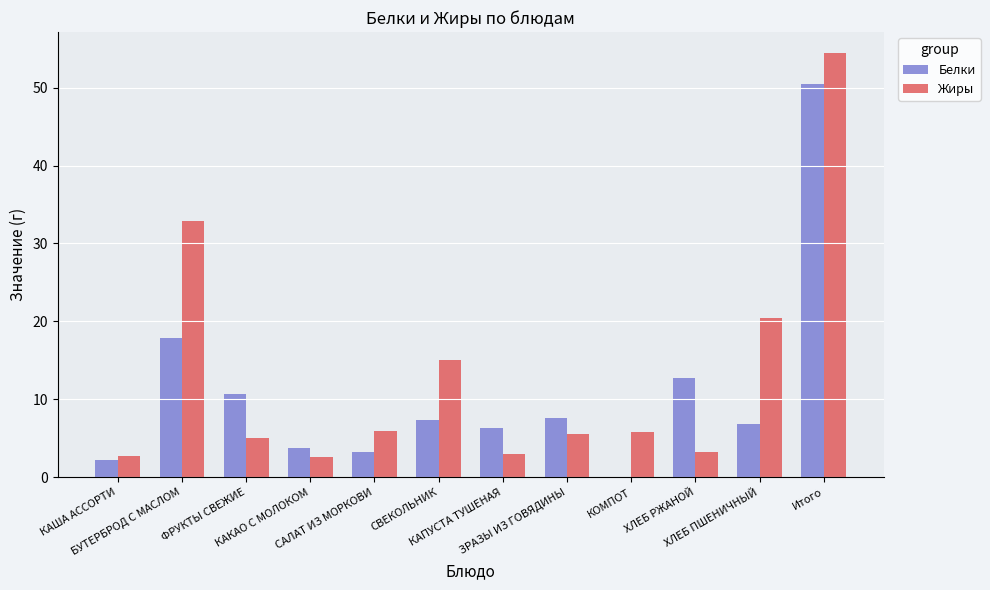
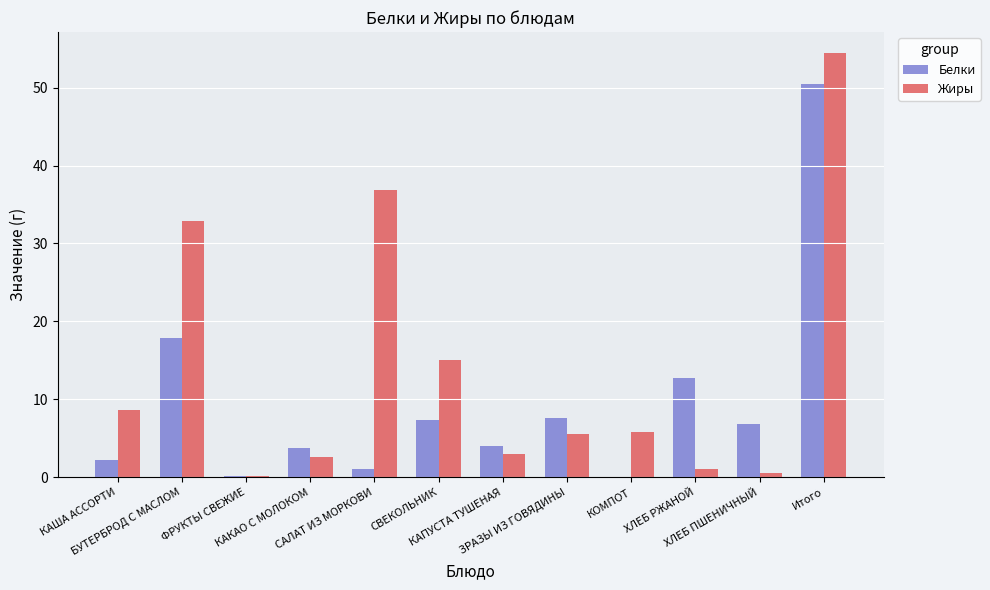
Жиры, КАША АССОРТИ: 3 -> 9
Белки, ФРУКТЫ СВЕЖИЕ: 11 -> 0
Жиры, ФРУКТЫ СВЕЖИЕ: 5 -> 0
Белки, САЛАТ ИЗ МОРКОВИ: 3 -> 1
Жиры, САЛАТ ИЗ МОРКОВИ: 6 -> 37
Белки, КАПУСТА ТУШЕНАЯ: 6 -> 4
Жиры, ХЛЕБ РЖАНОЙ: 3 -> 1
Жиры, ХЛЕБ ПШЕНИЧНЫЙ: 21 -> 1
